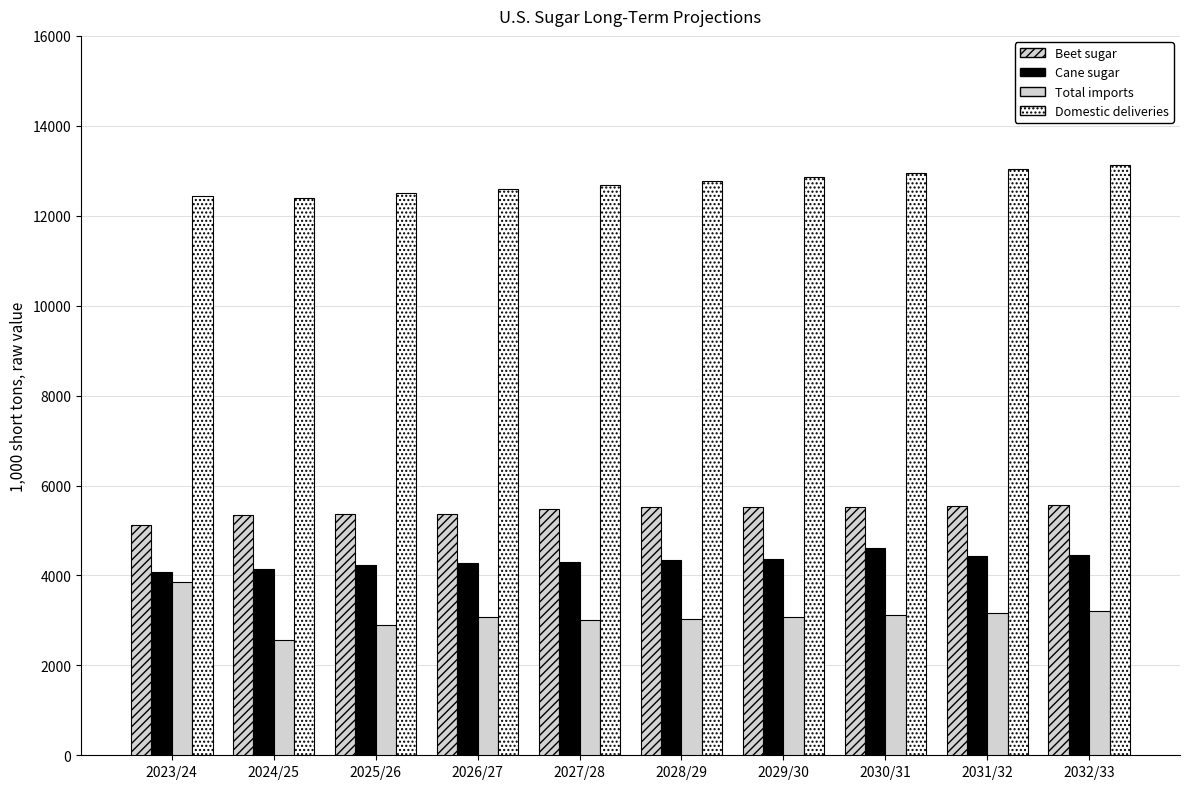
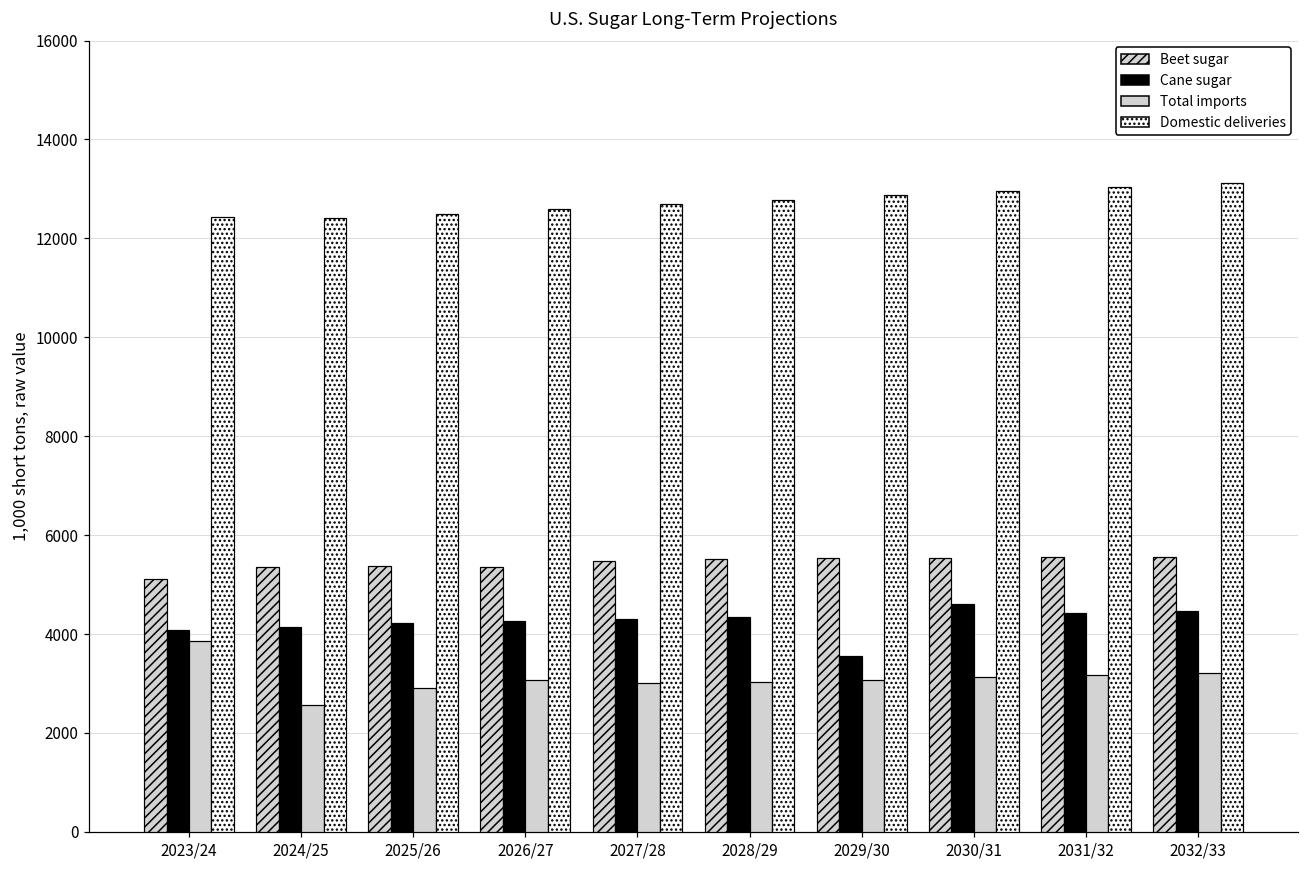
Cane sugar, 2029/30: 4400 -> 3600
